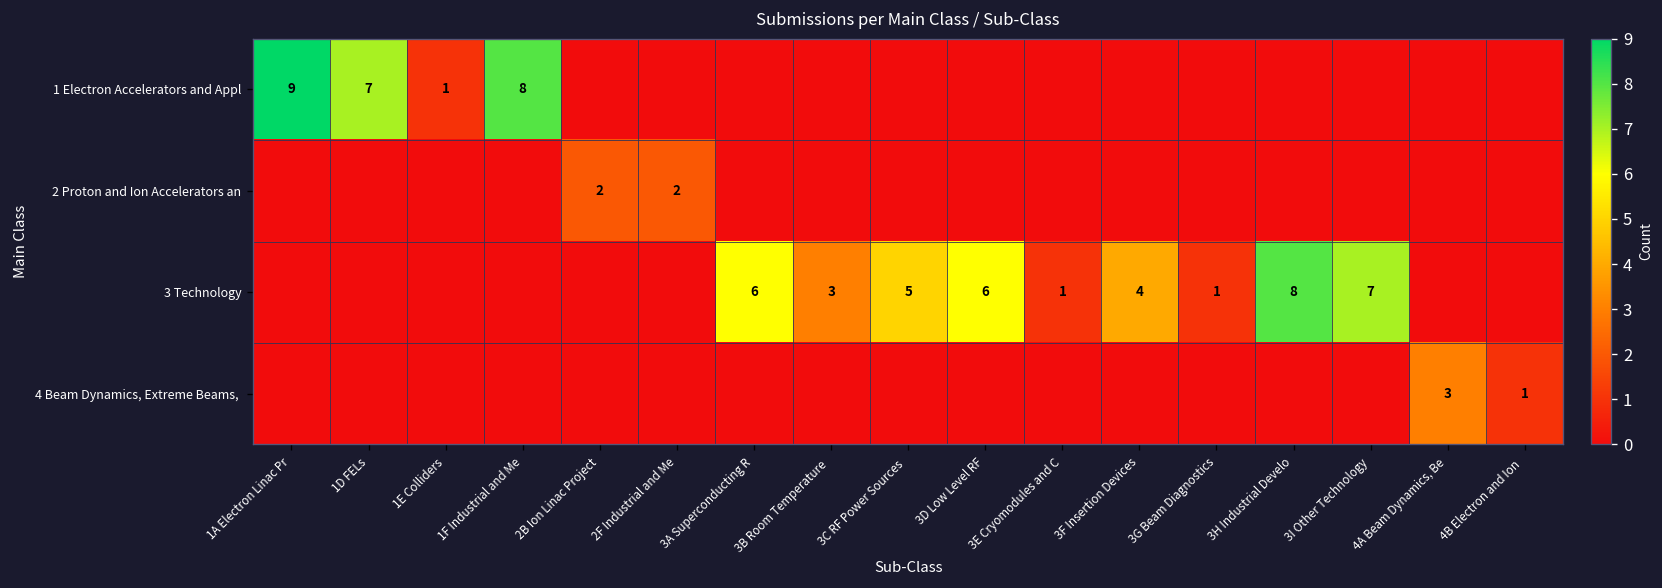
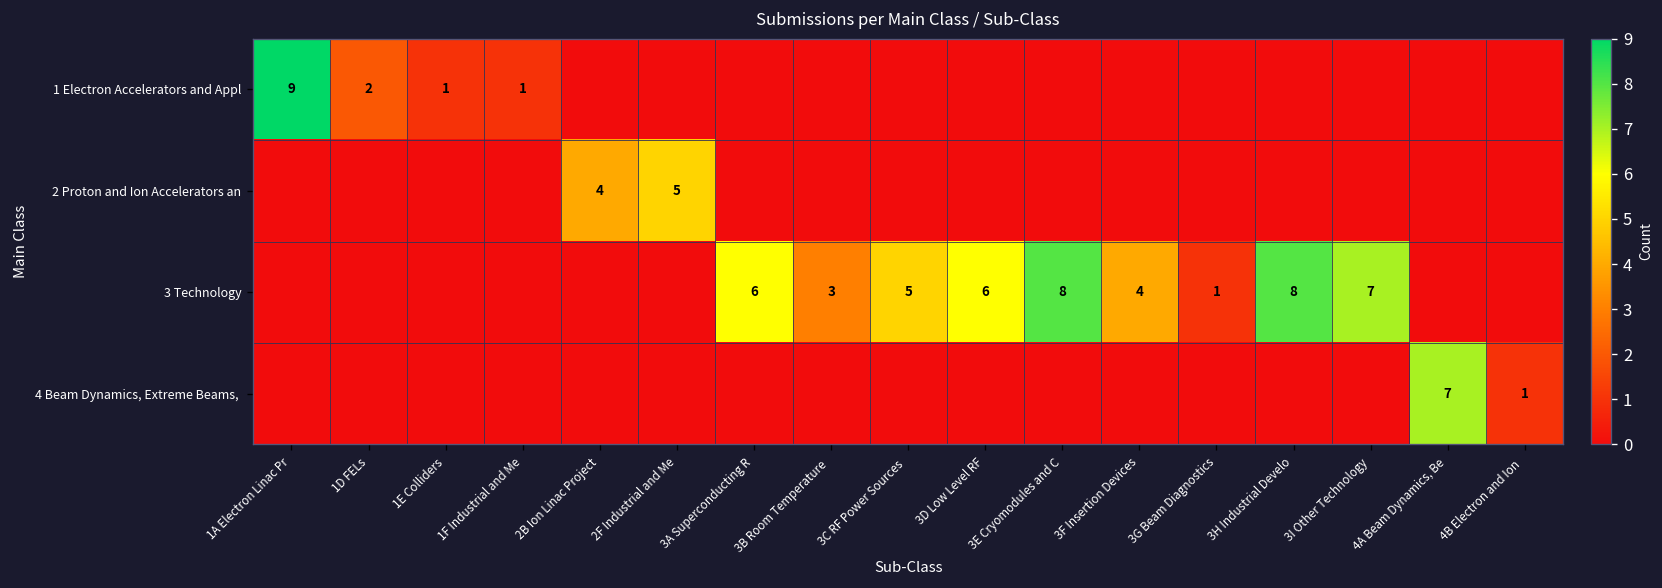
1 Electron Accelerators and Appl, 1D FELs: 7 -> 2
1 Electron Accelerators and Appl, 1F Industrial and Me: 8 -> 1
2 Proton and Ion Accelerators an, 2B Ion Linac Project: 2 -> 4
2 Proton and Ion Accelerators an, 2F Industrial and Me: 2 -> 5
3 Technology, 3E Cryomodules and C: 1 -> 8
4 Beam Dynamics, Extreme Beams,, 4A Beam Dynamics, Be: 3 -> 7
